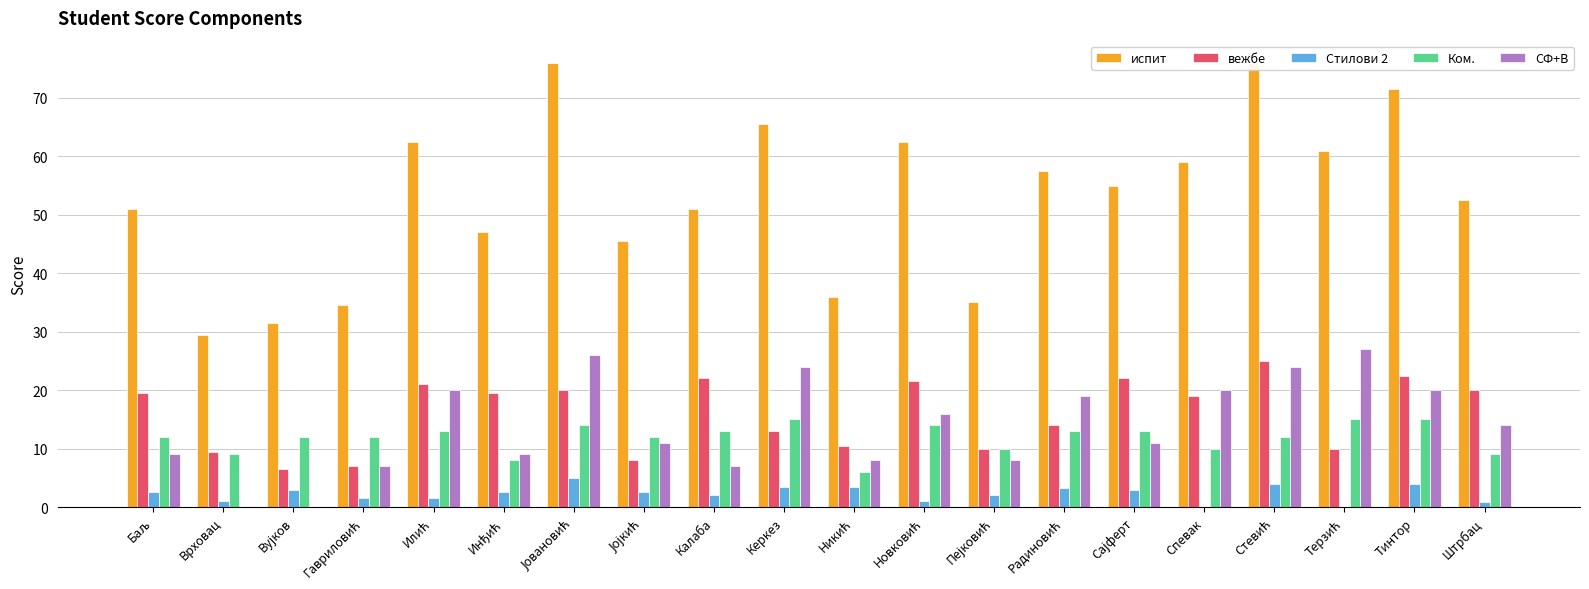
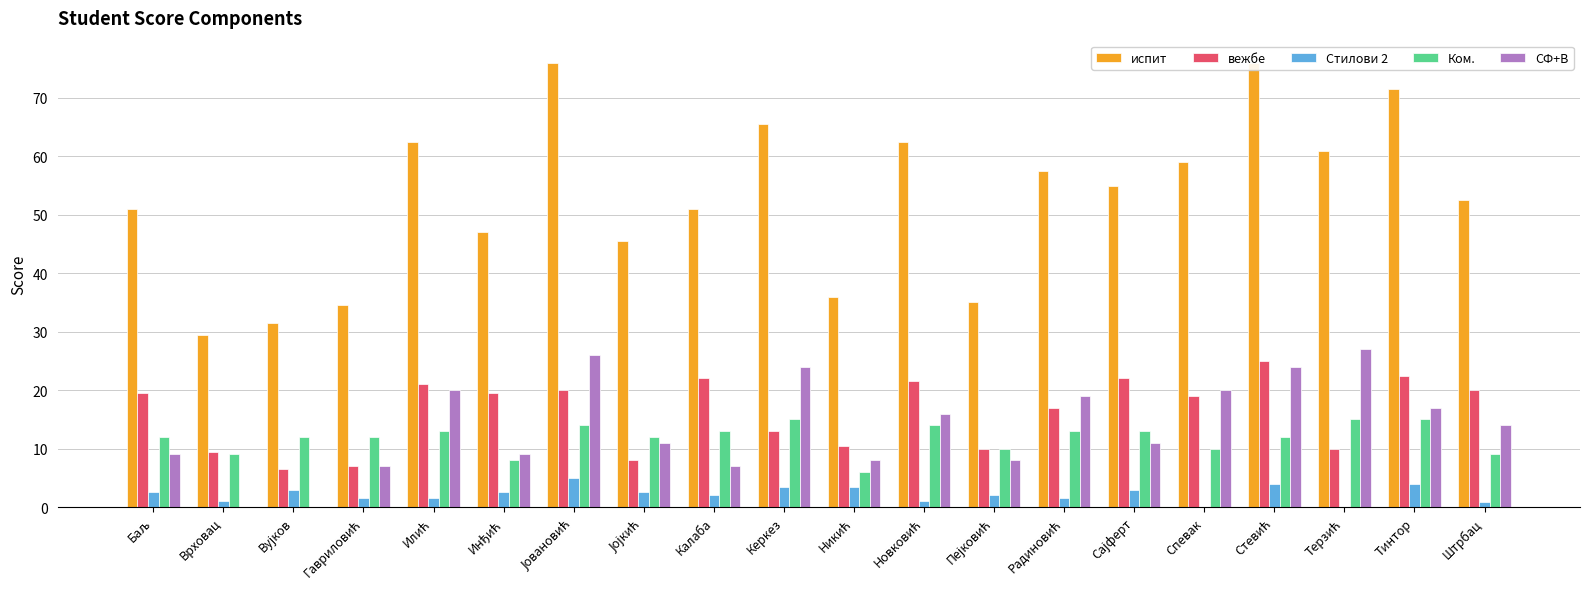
вежбе, Радиновић: 14 -> 17
Стилови 2, Радиновић: 3 -> 2
СФ+В, Тинтор: 20 -> 17
